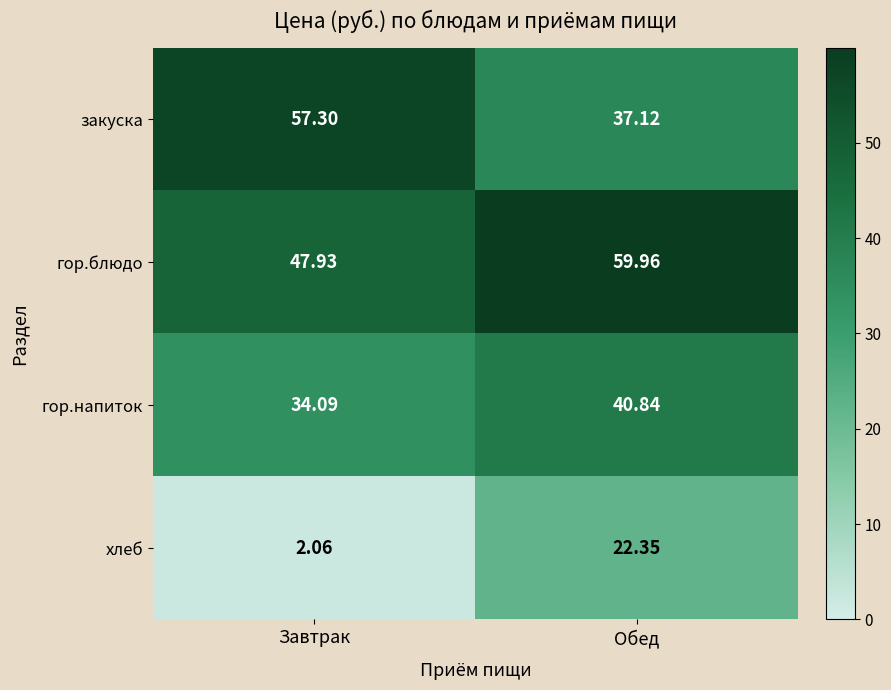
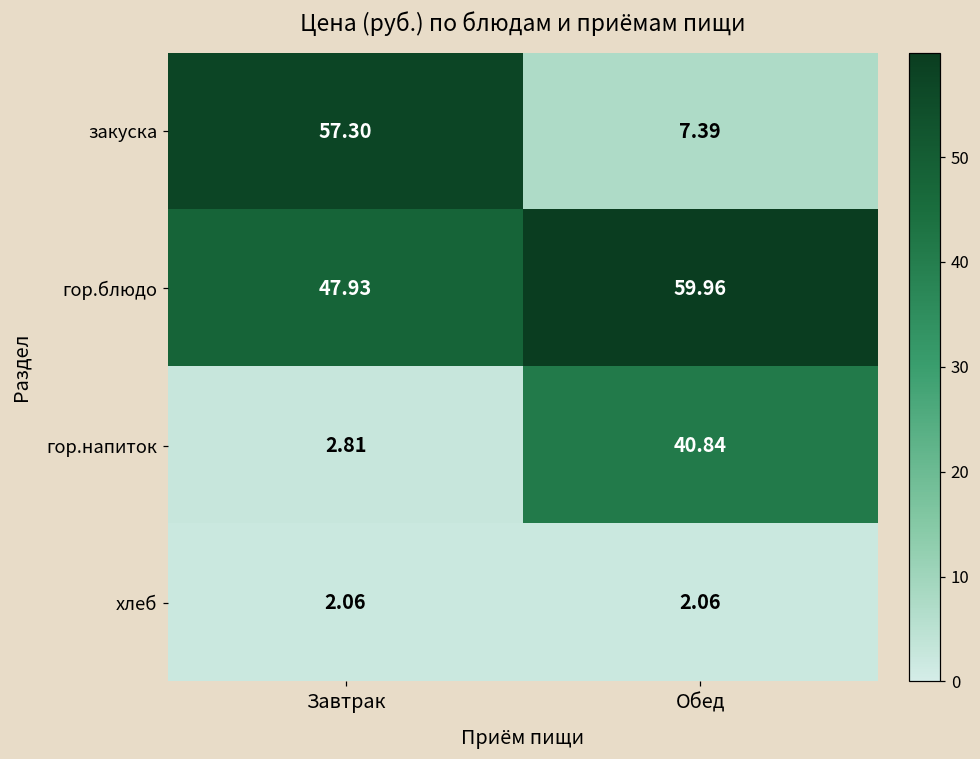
закуска, Обед: 37.12 -> 7.39
гор.напиток, Завтрак: 34.09 -> 2.81
хлеб, Обед: 22.35 -> 2.06
